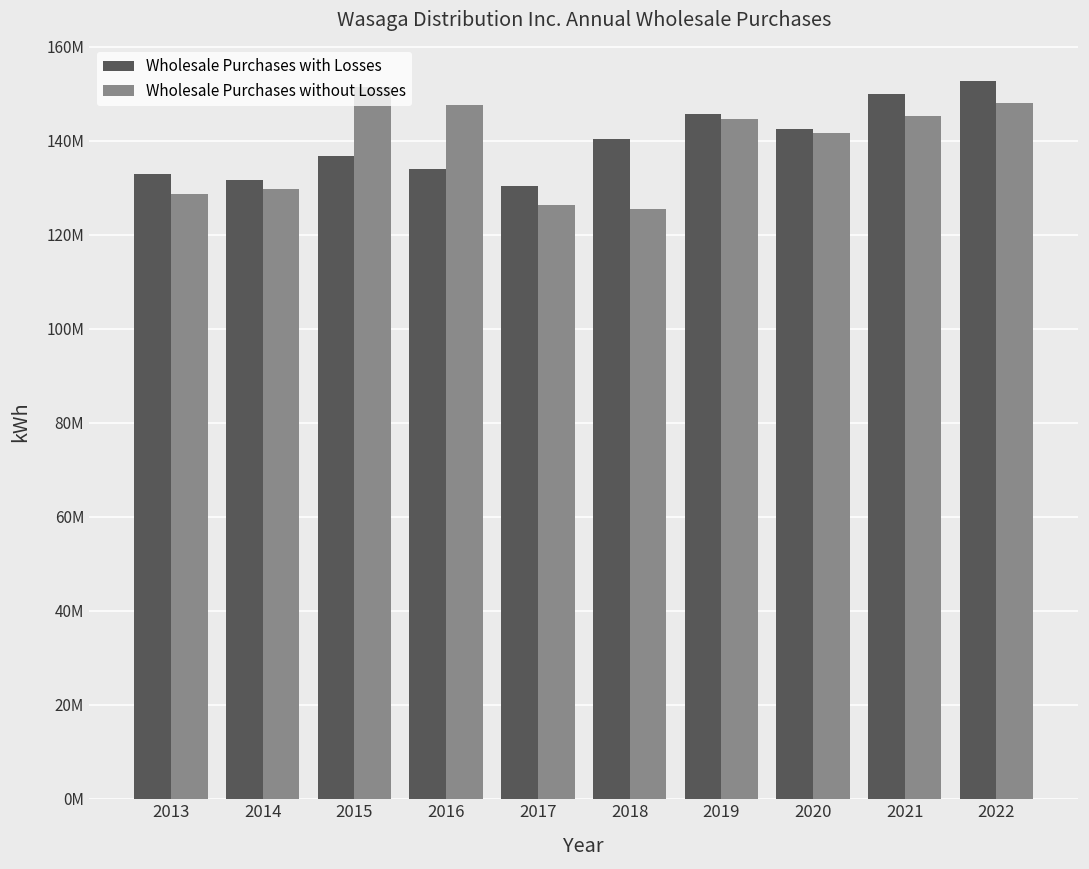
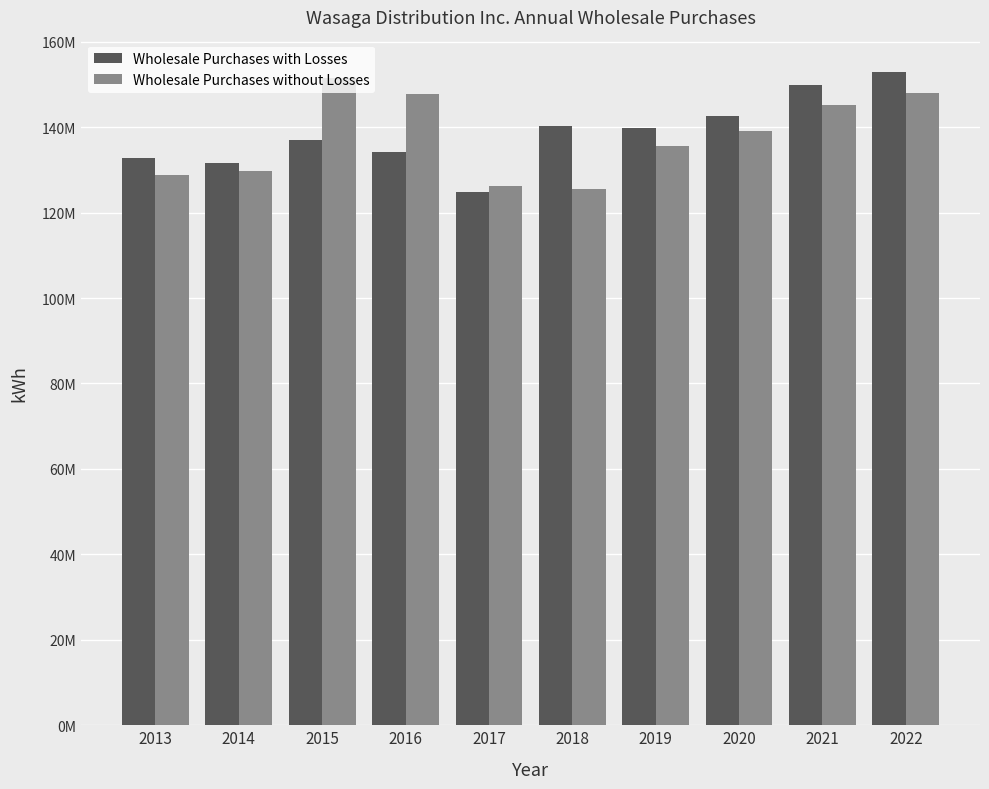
Wholesale Purchases with Losses, 2017: 130000000 -> 125000000
Wholesale Purchases with Losses, 2019: 146000000 -> 140000000
Wholesale Purchases without Losses, 2019: 145000000 -> 135000000
Wholesale Purchases without Losses, 2020: 142000000 -> 139000000
